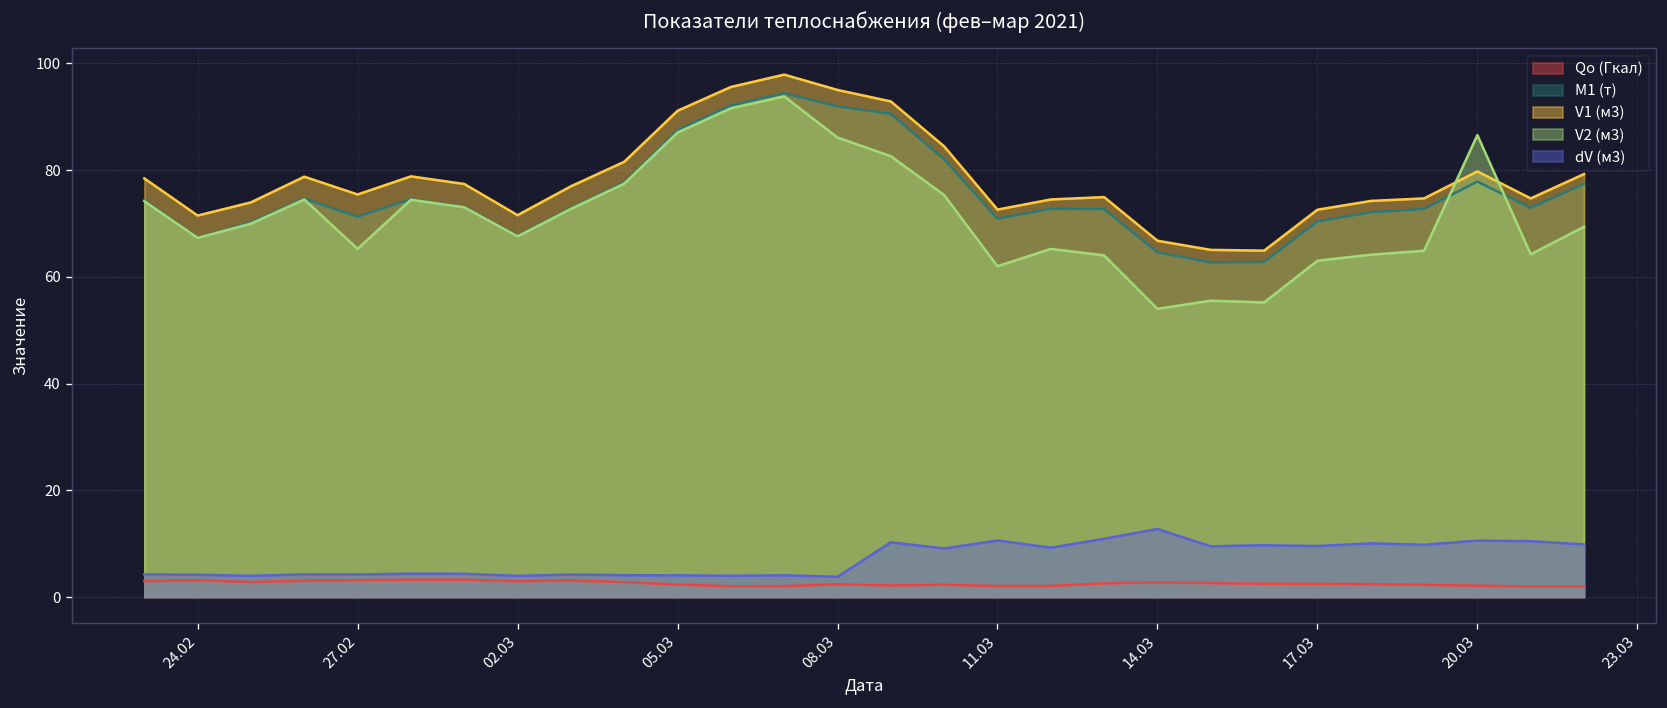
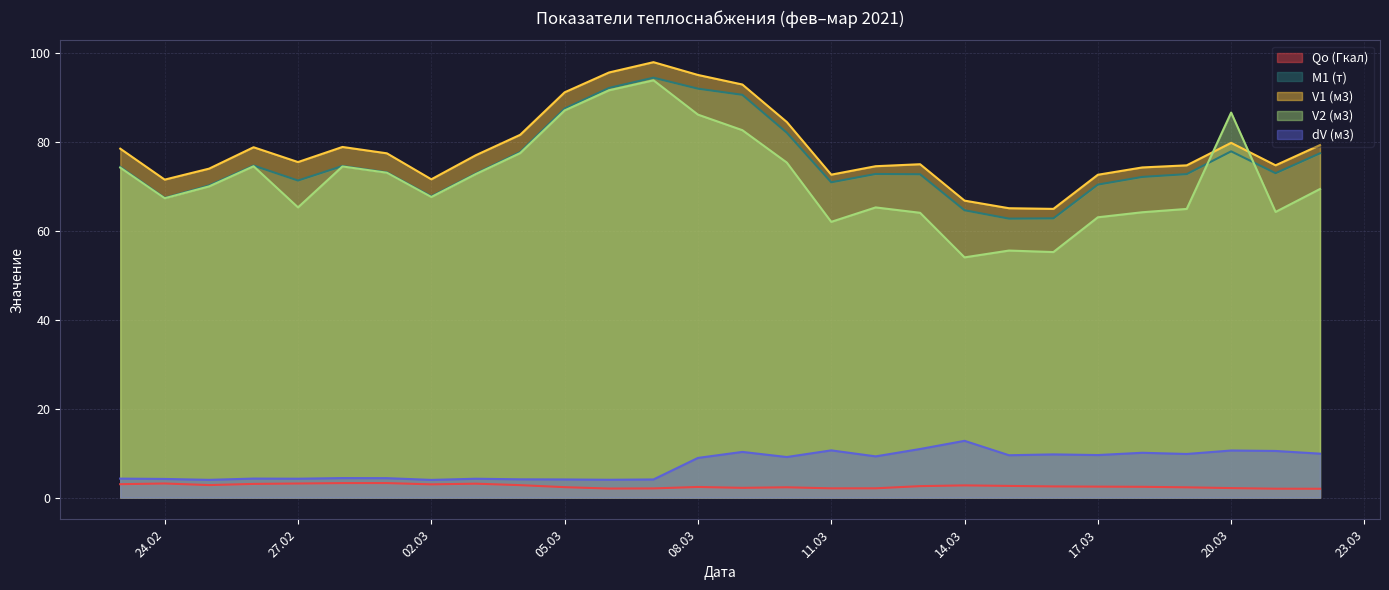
dV (м3), 08.03: 4 -> 9
